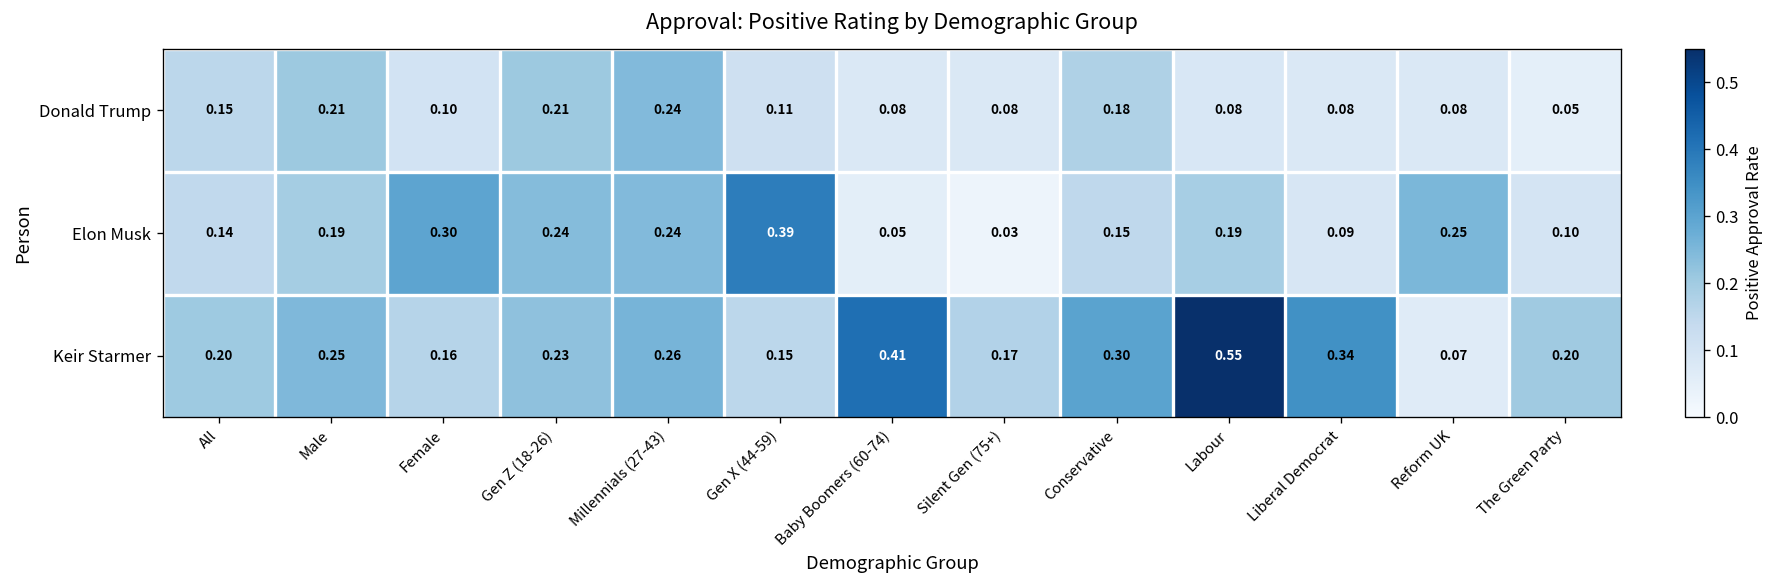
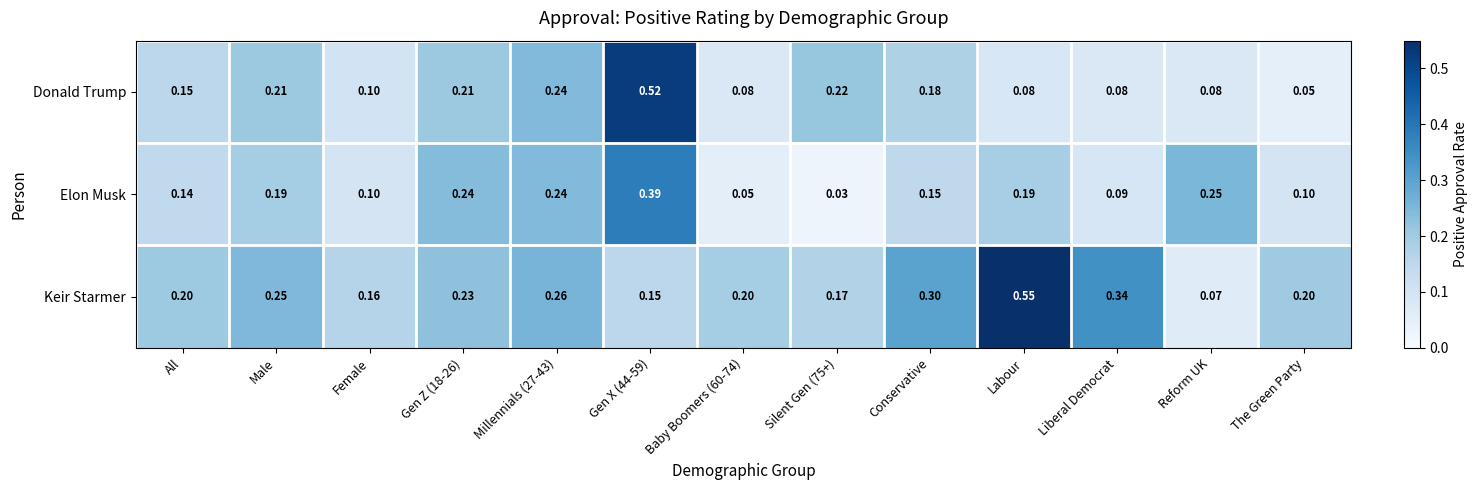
Donald Trump, Gen X (44-59): 0.11 -> 0.52
Donald Trump, Silent Gen (75+): 0.08 -> 0.22
Elon Musk, Female: 0.30 -> 0.10
Keir Starmer, Baby Boomers (60-74): 0.41 -> 0.20
